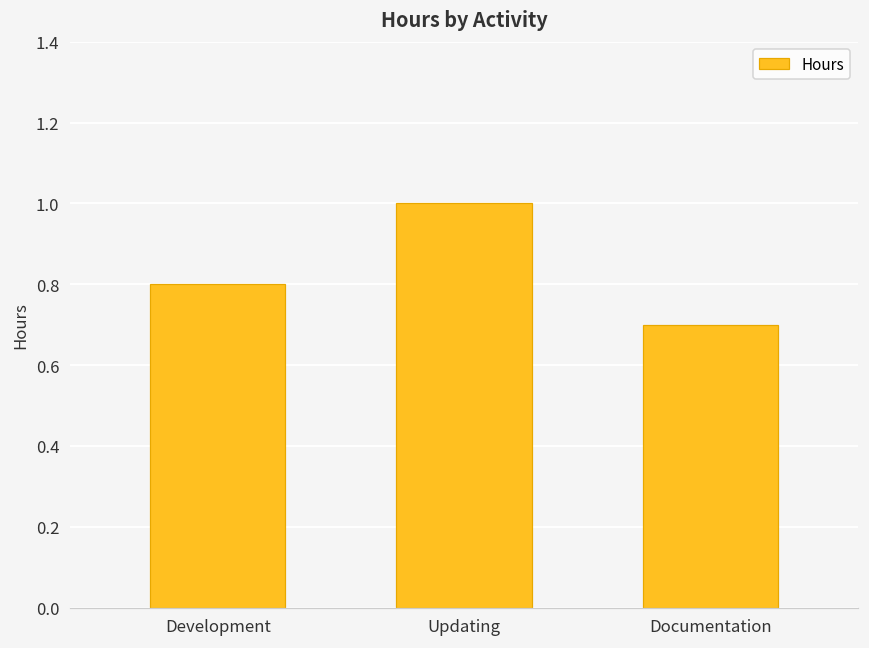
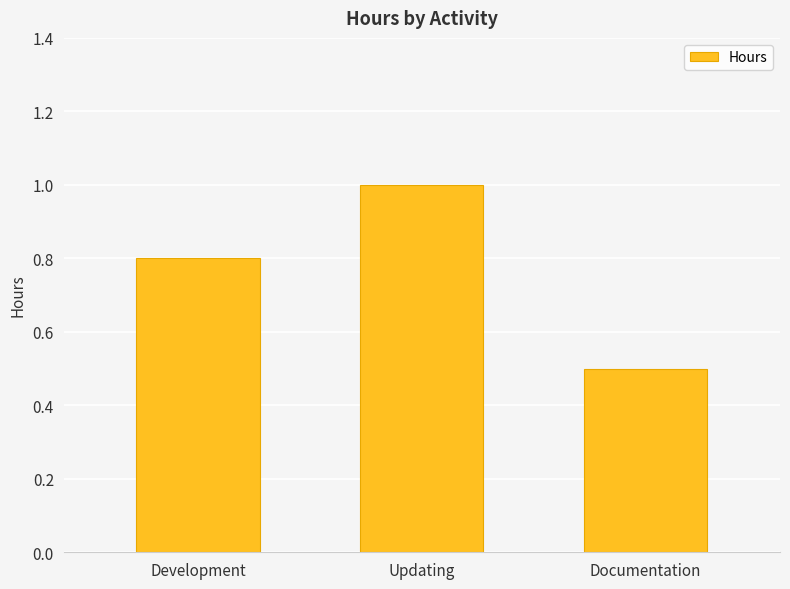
Documentation: 0.7 -> 0.5
